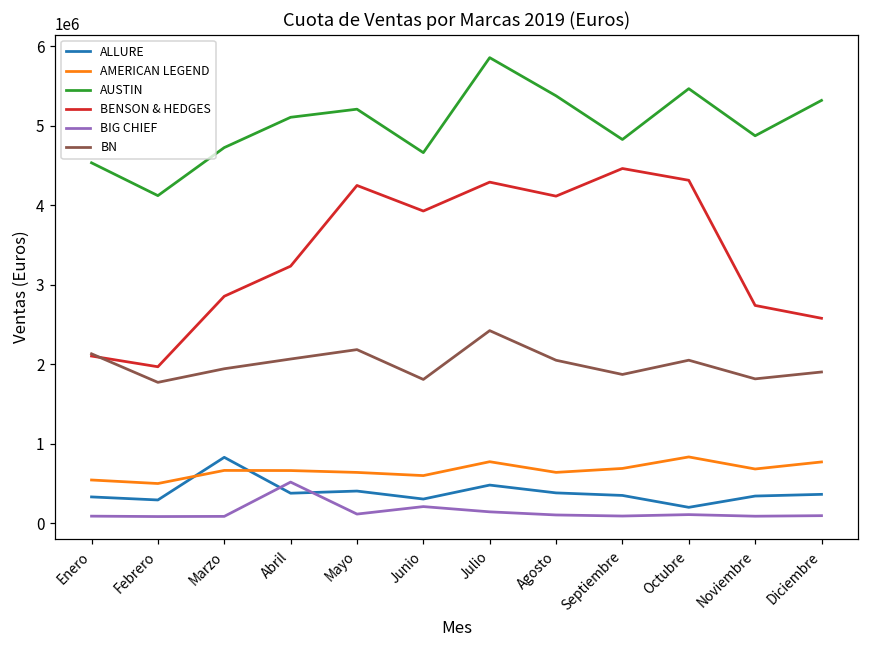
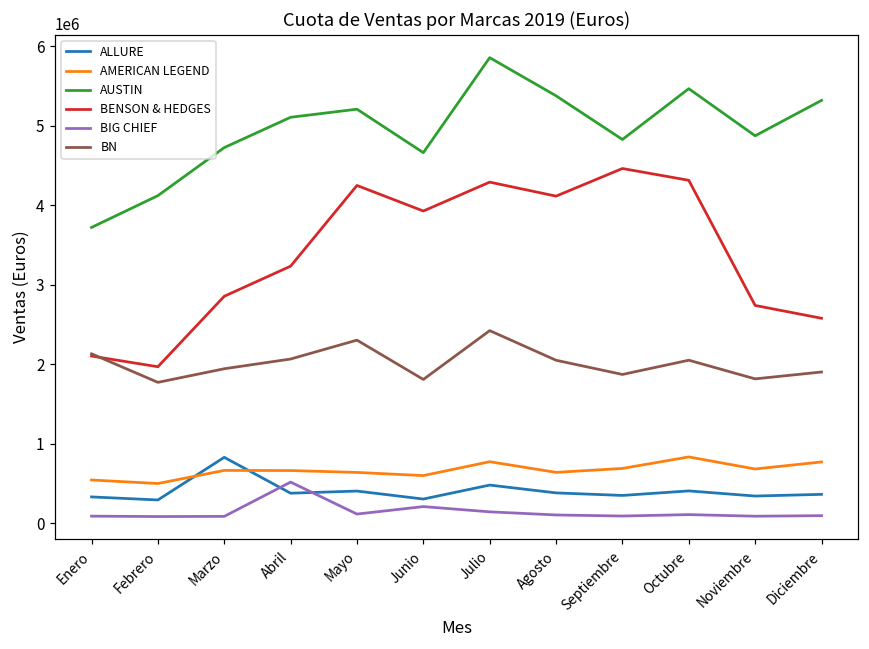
AUSTIN, Enero: 4500000 -> 3700000
BN, Mayo: 2200000 -> 2300000
ALLURE, Octubre: 200000 -> 400000
